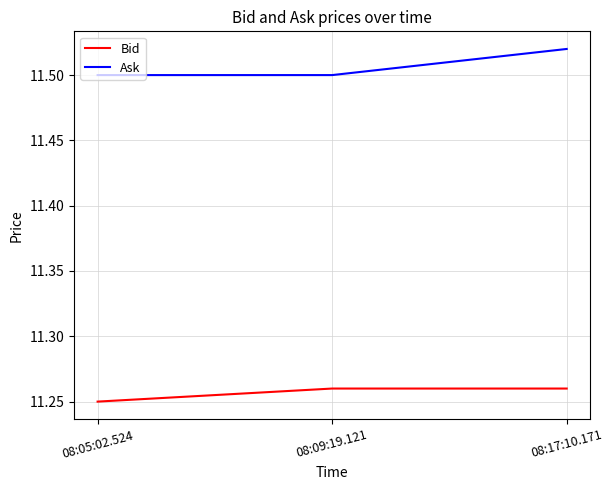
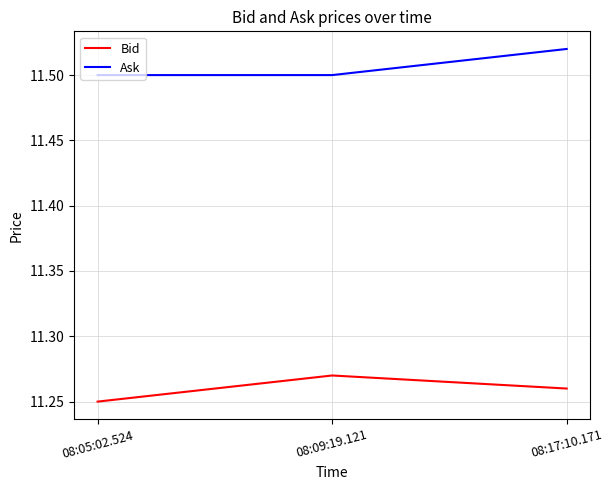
Bid, 08:09:19.121: 11.26 -> 11.27
